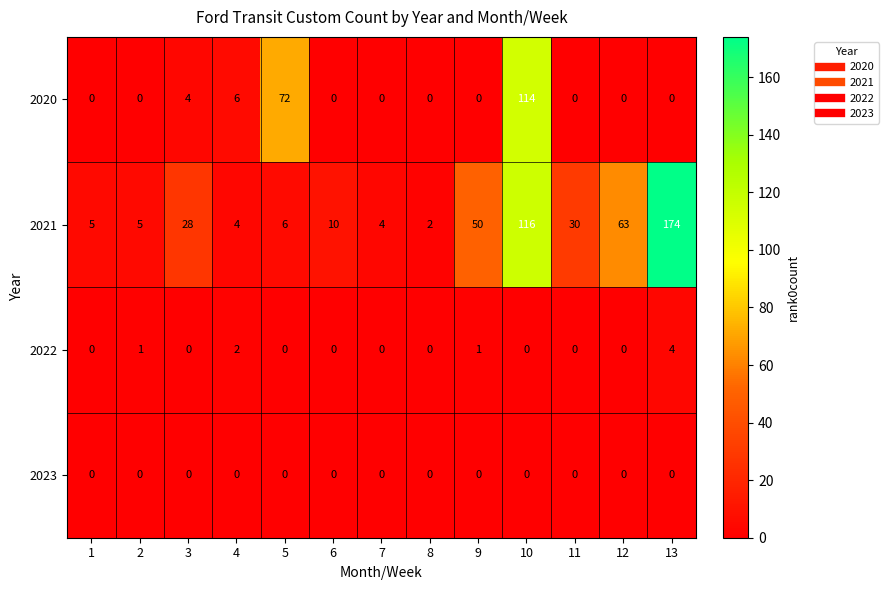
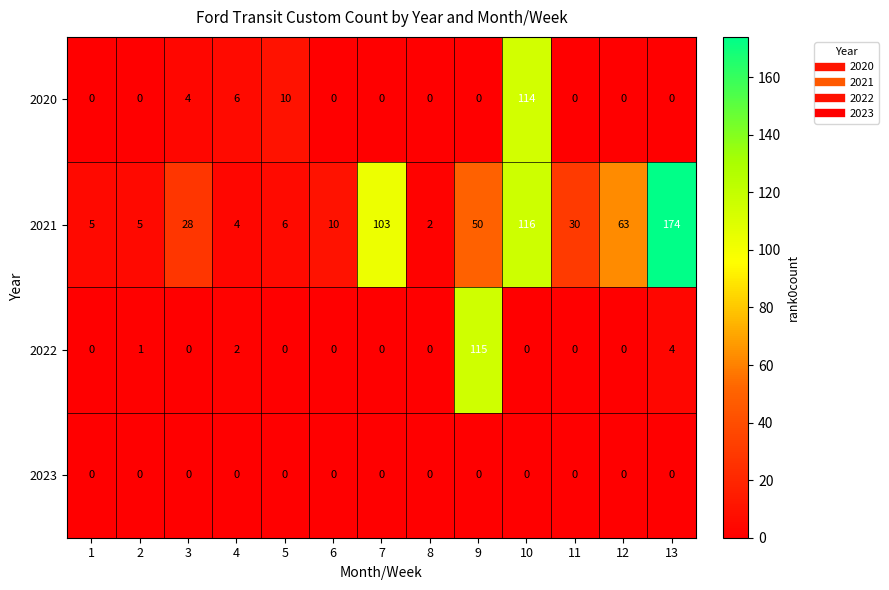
2020, 5: 72 -> 10
2021, 7: 4 -> 103
2022, 9: 1 -> 115
